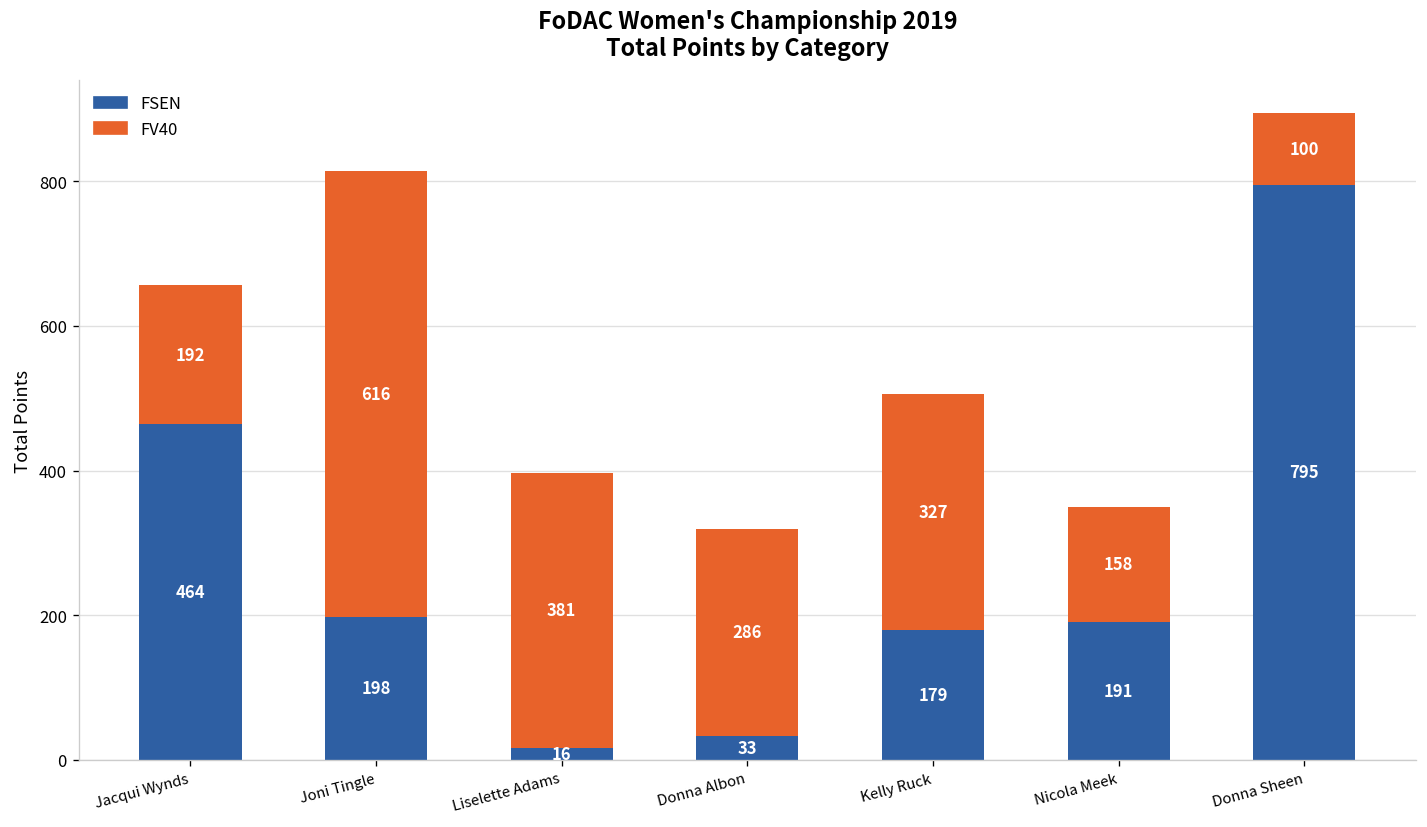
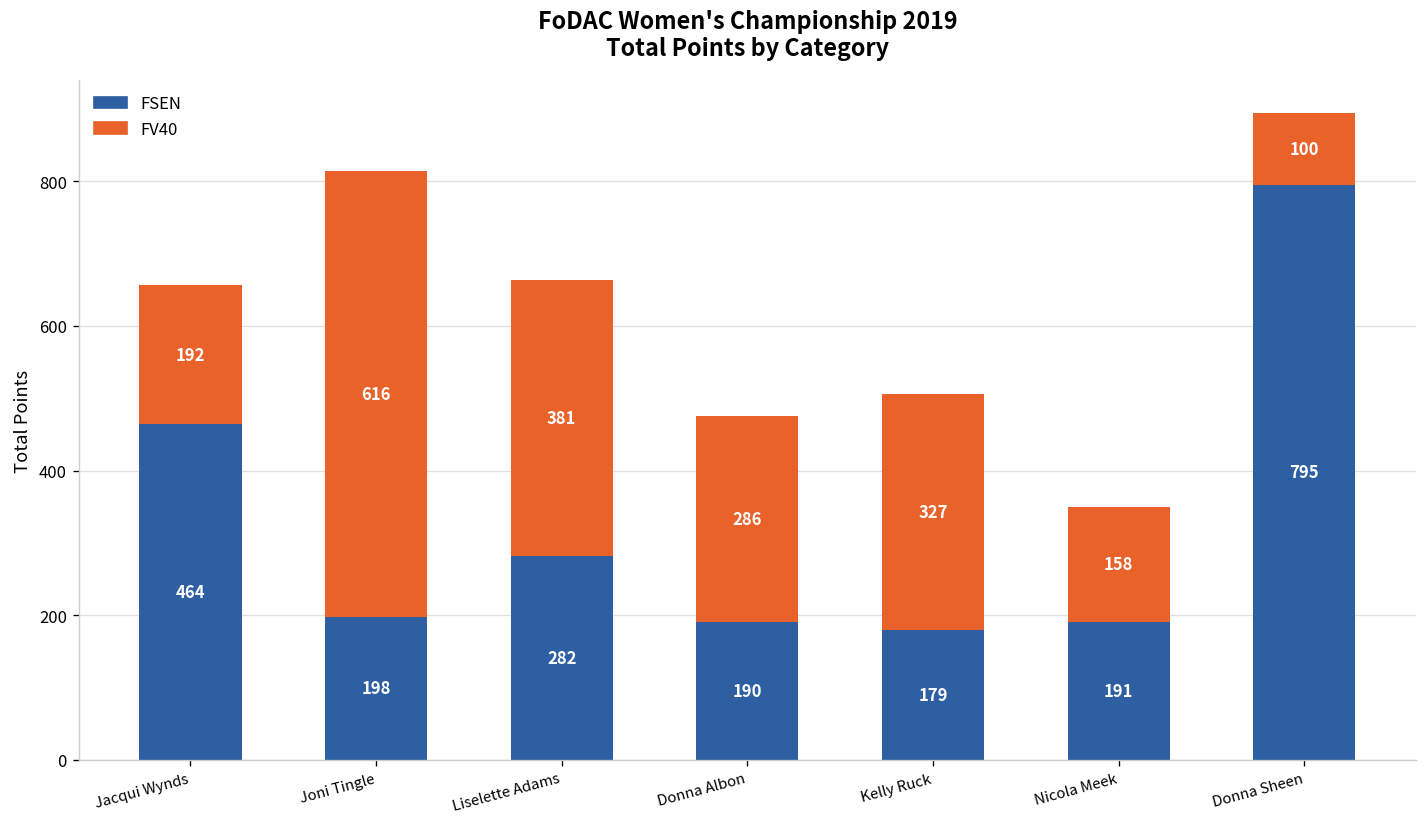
FSEN, Liselette Adams: 16 -> 282
FSEN, Donna Albon: 33 -> 190
